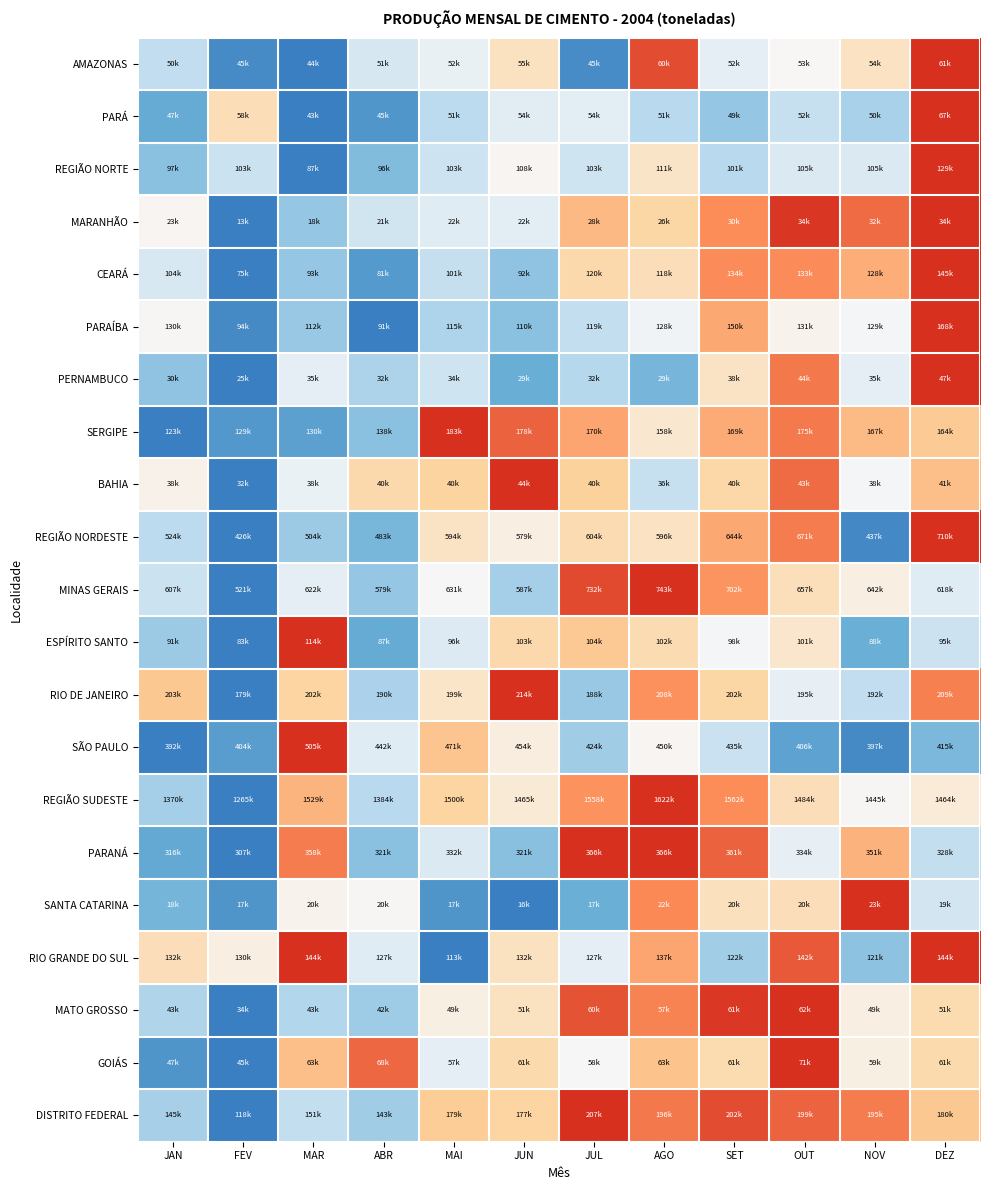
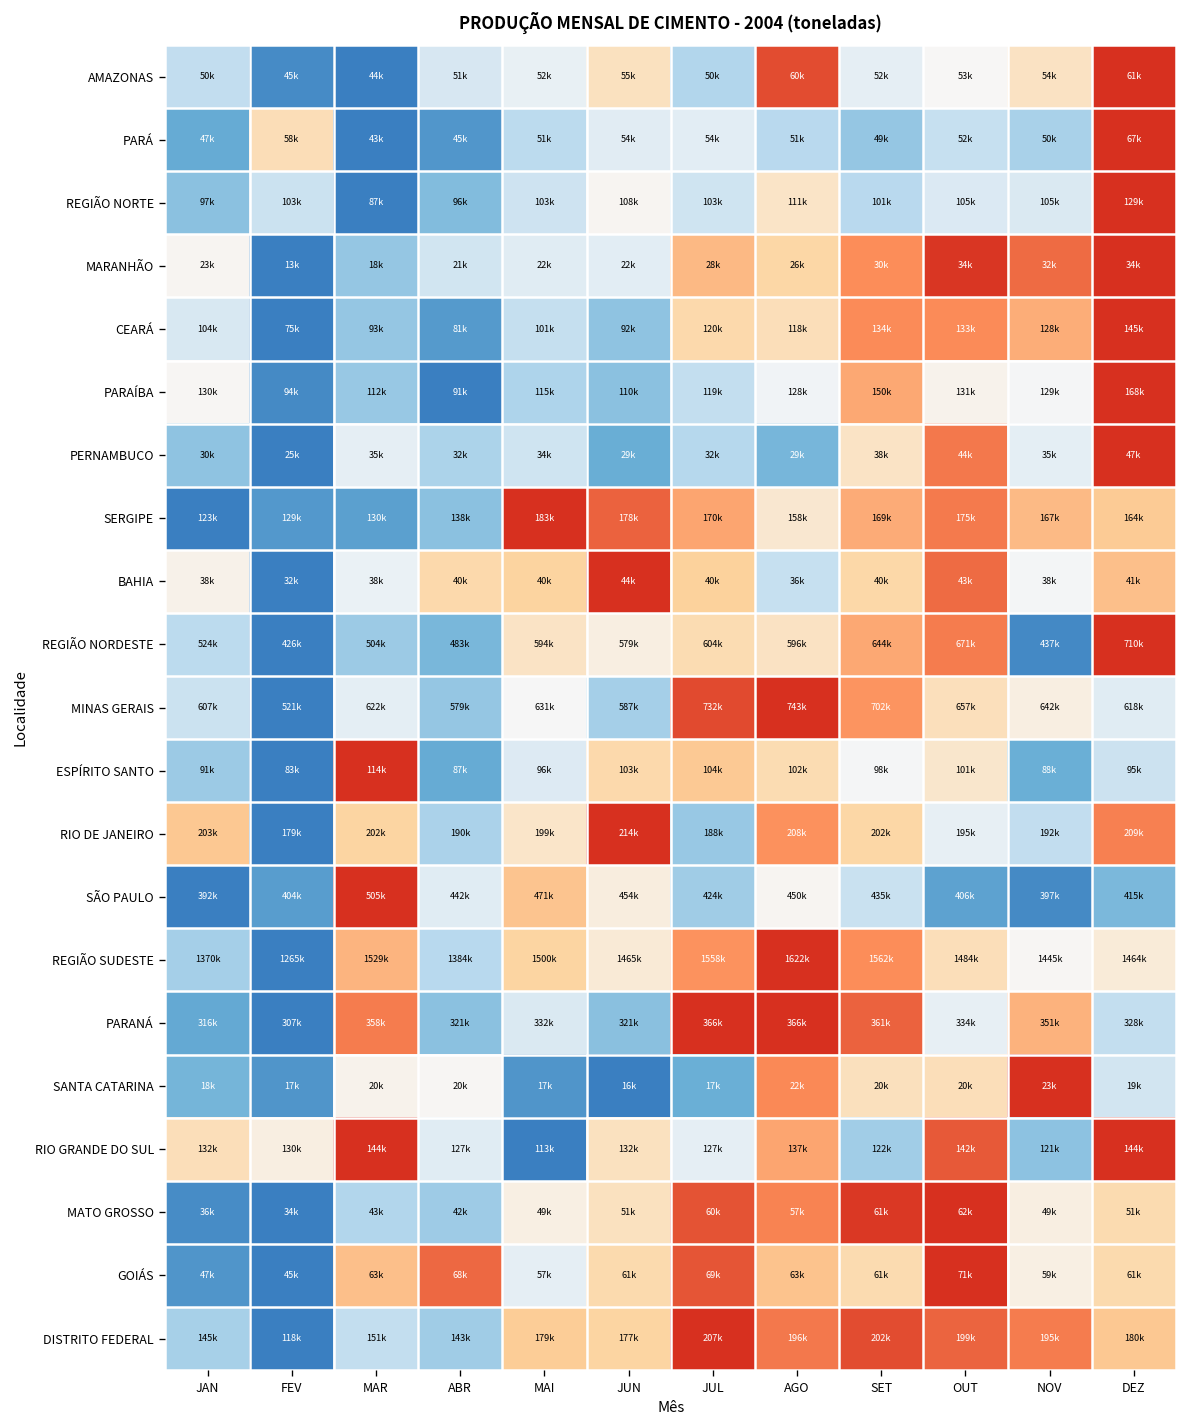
AMAZONAS, JUL: 45k -> 50k
MATO GROSSO, JAN: 43k -> 36k
GOIÁS, JUL: 58k -> 69k
